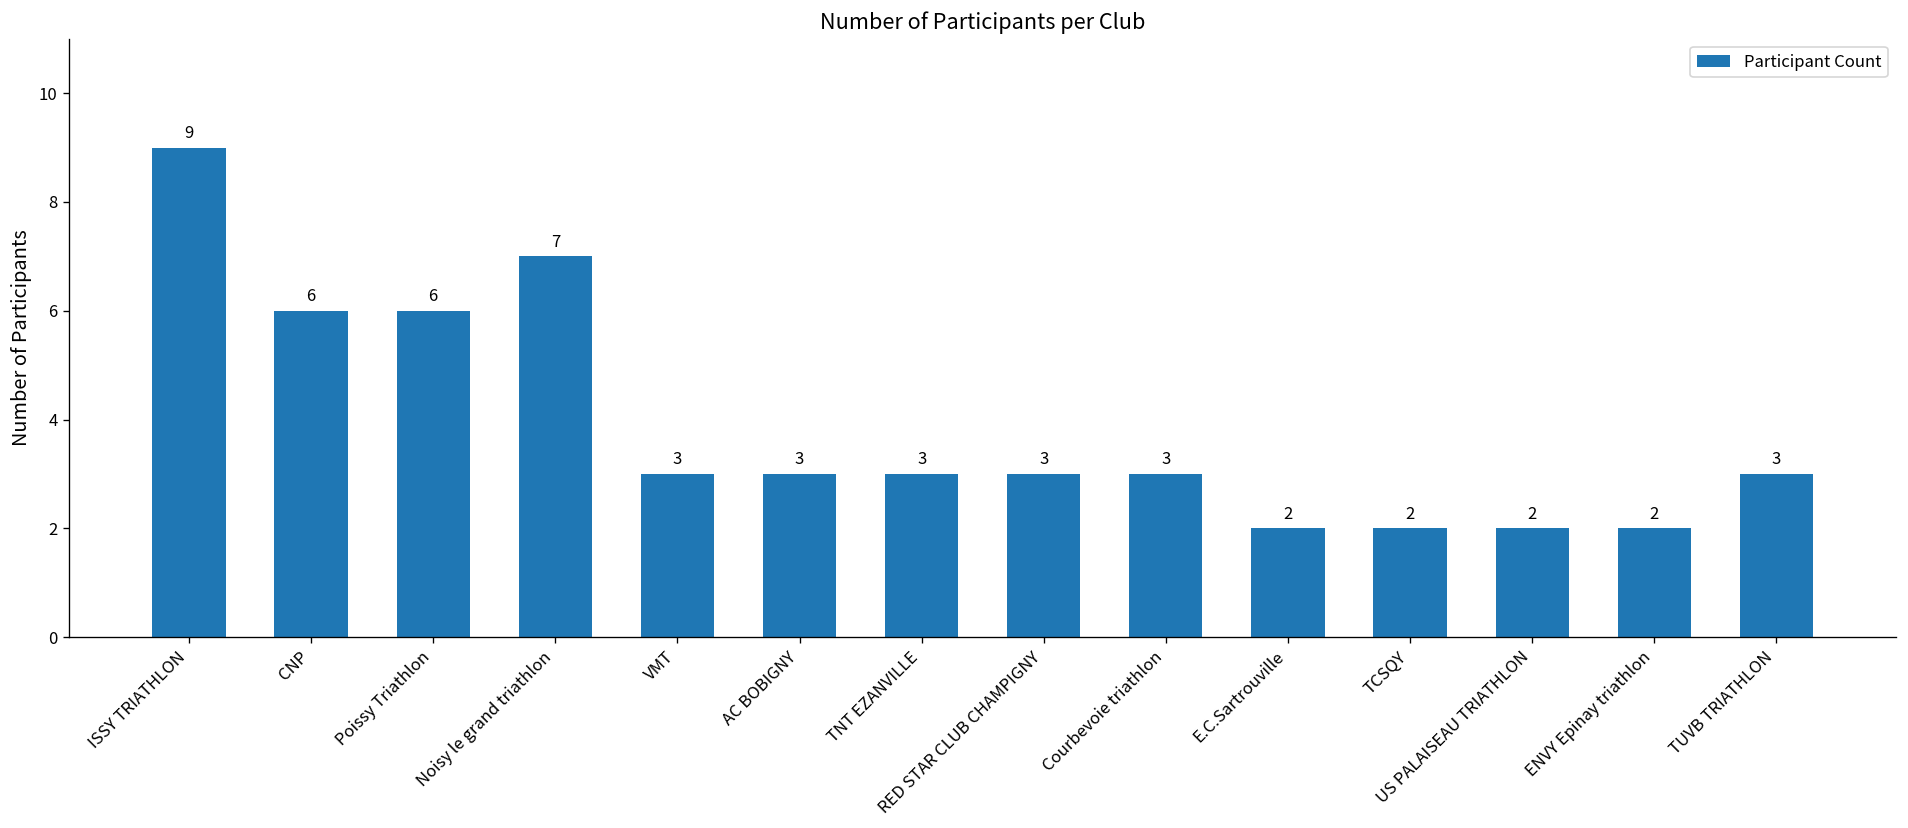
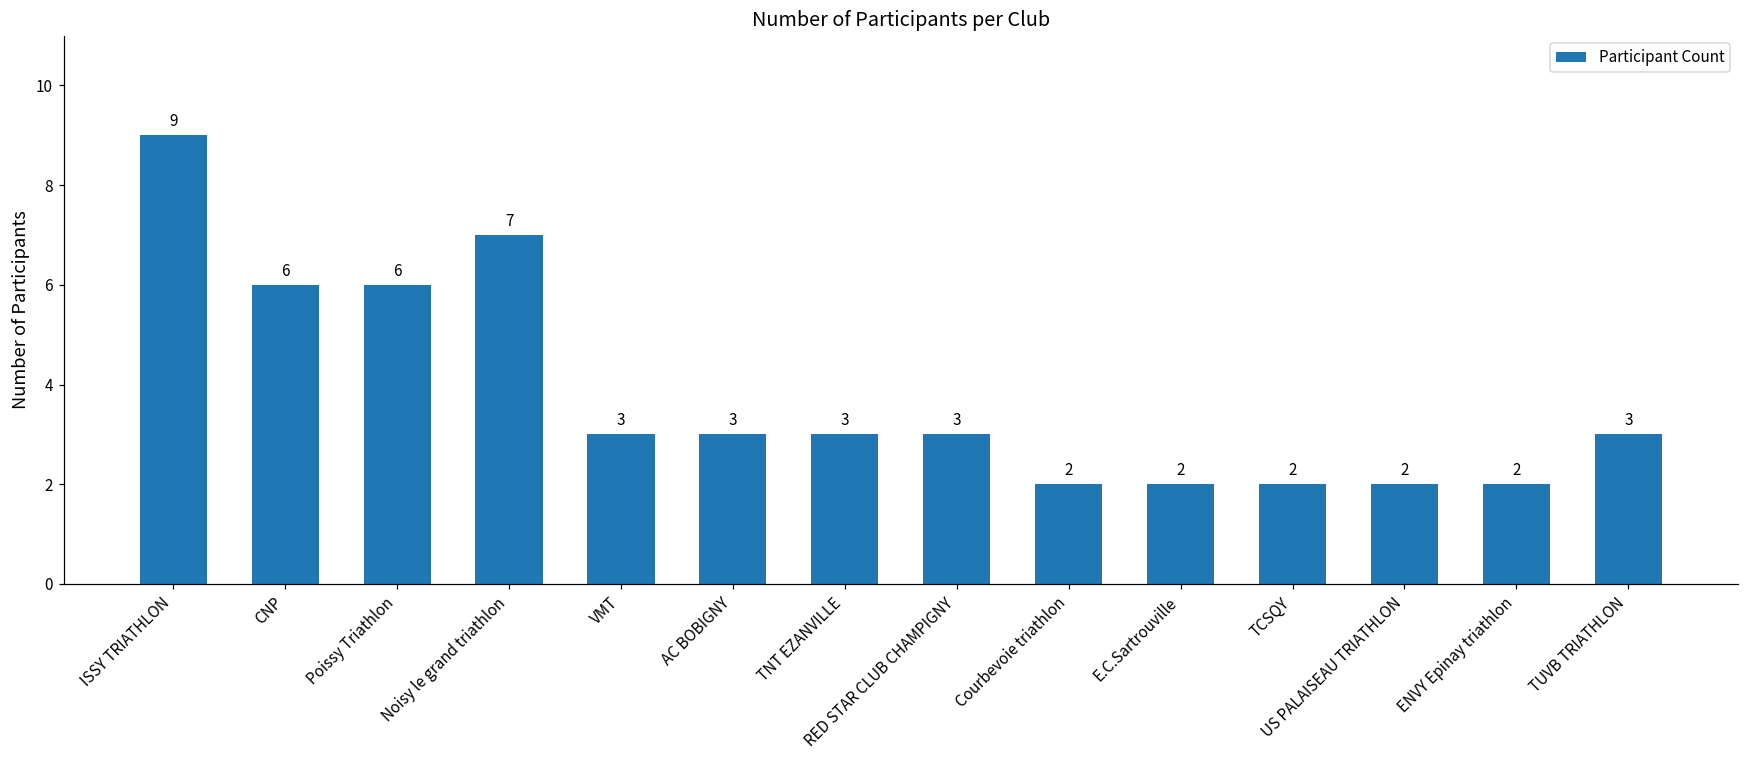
Courbevoie triathlon: 3 -> 2
